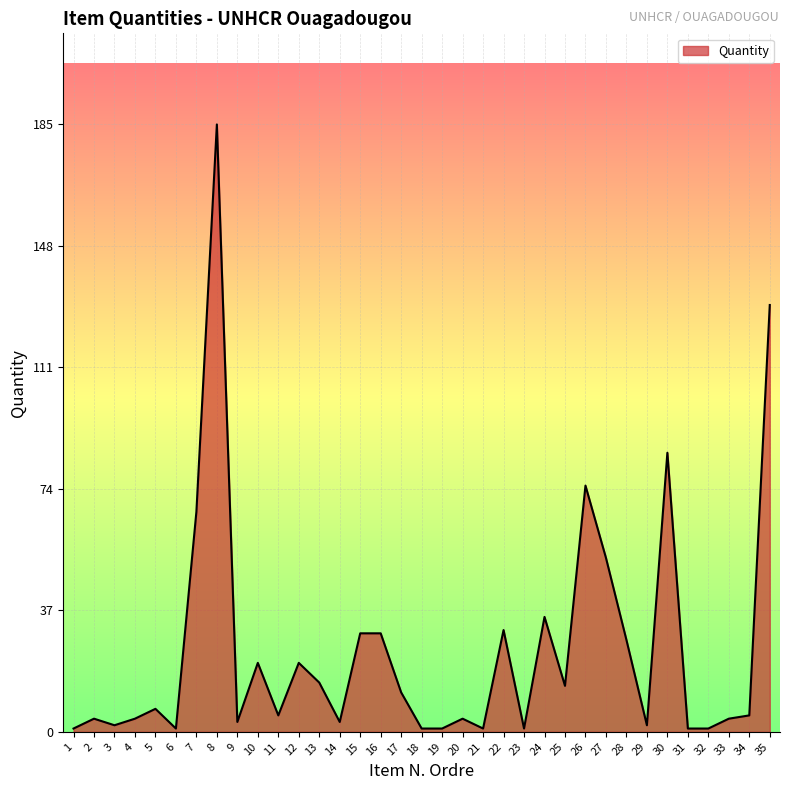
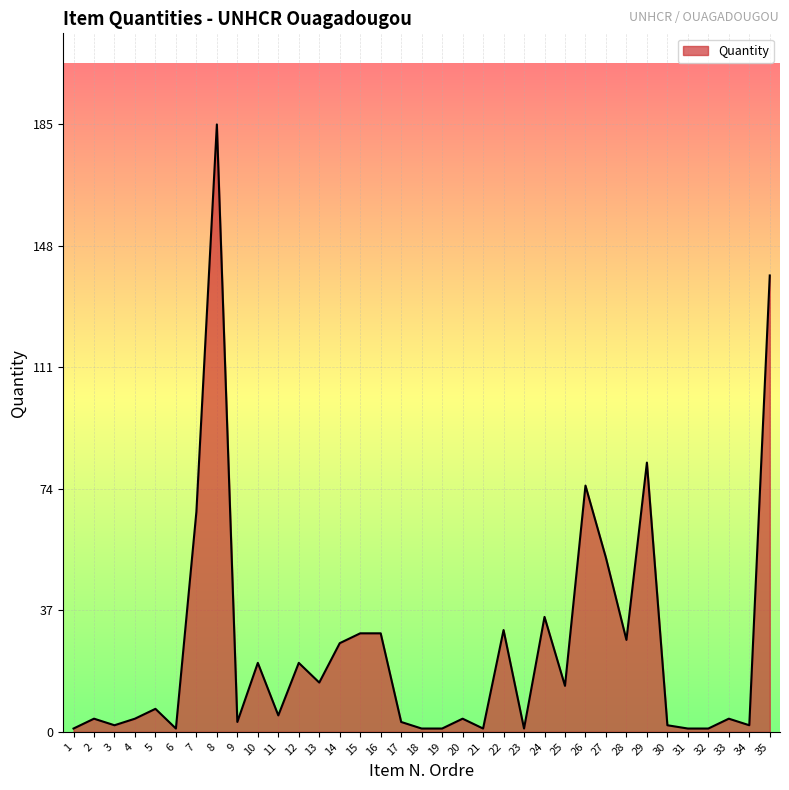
14: 3 -> 27
17: 12 -> 3
29: 2 -> 82
30: 85 -> 2
34: 5 -> 2
35: 130 -> 139
